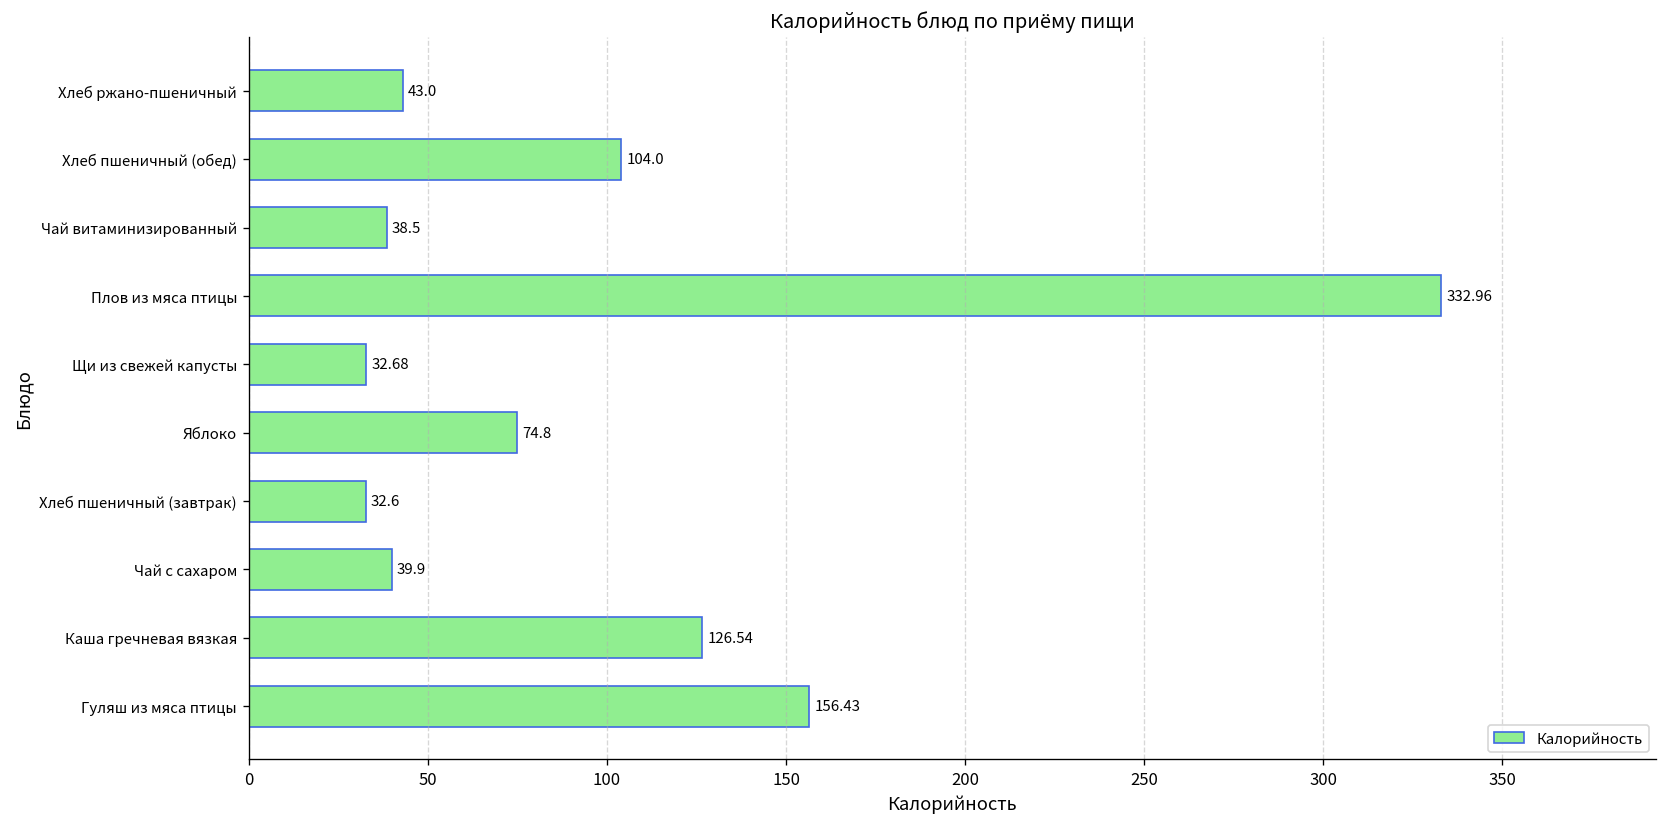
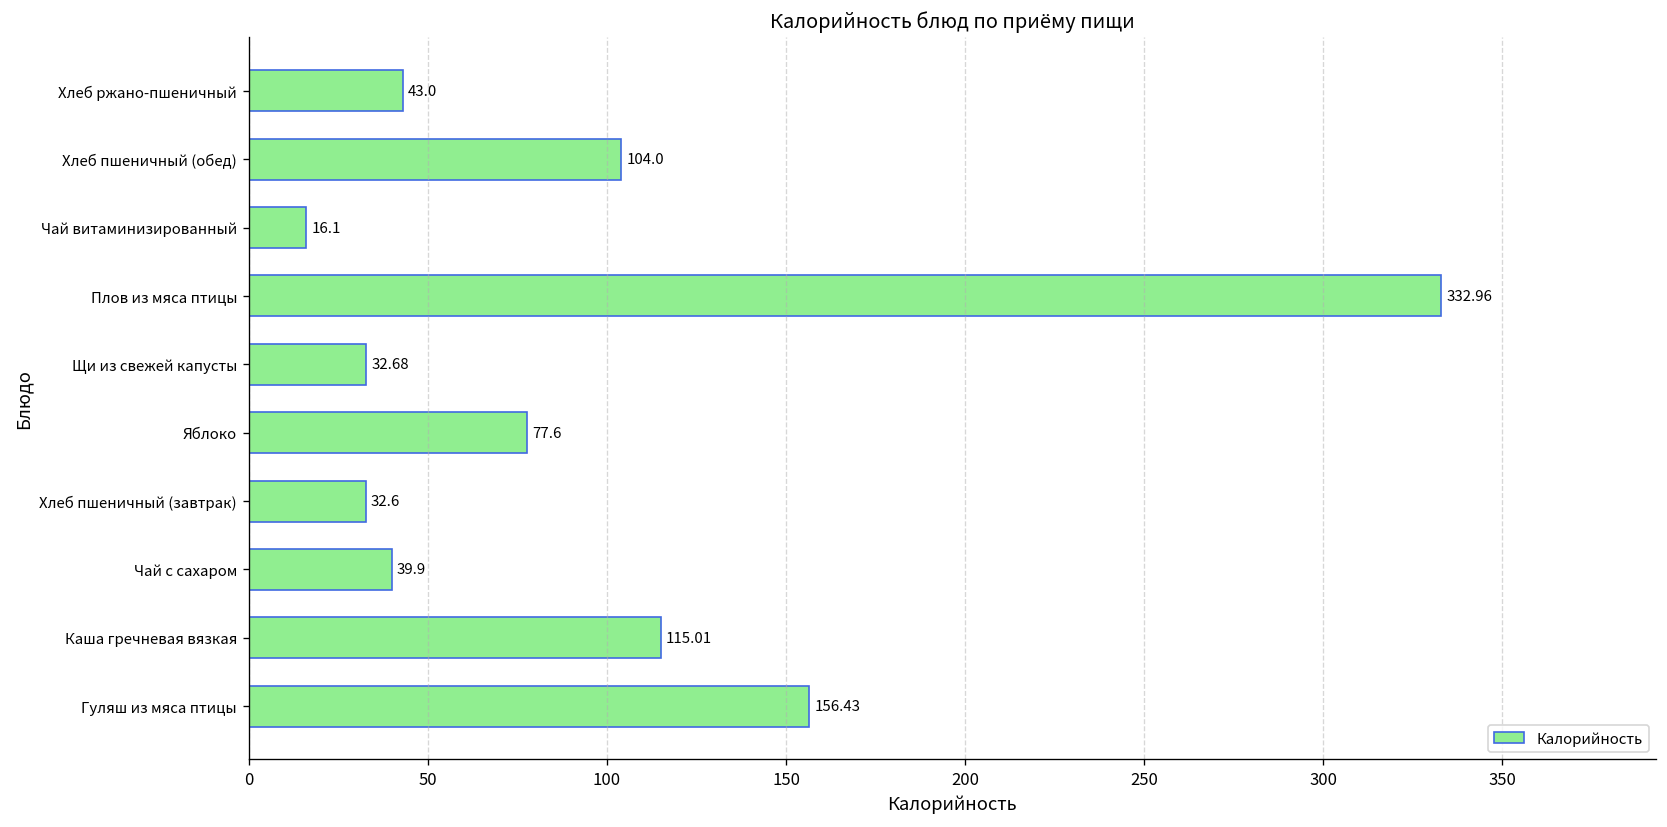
Чай витаминизированный: 38.5 -> 16.1
Яблоко: 74.8 -> 77.6
Каша гречневая вязкая: 126.54 -> 115.01
